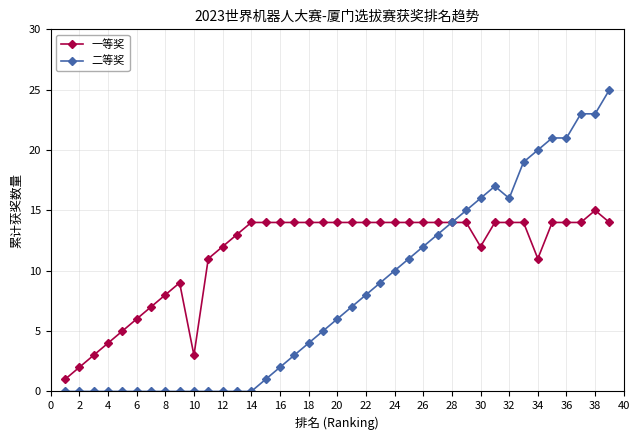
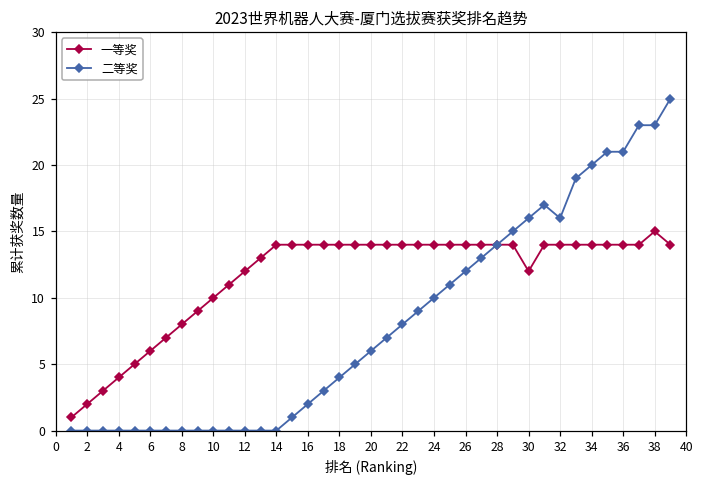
一等奖, 10: 3 -> 10
一等奖, 34: 11 -> 14
